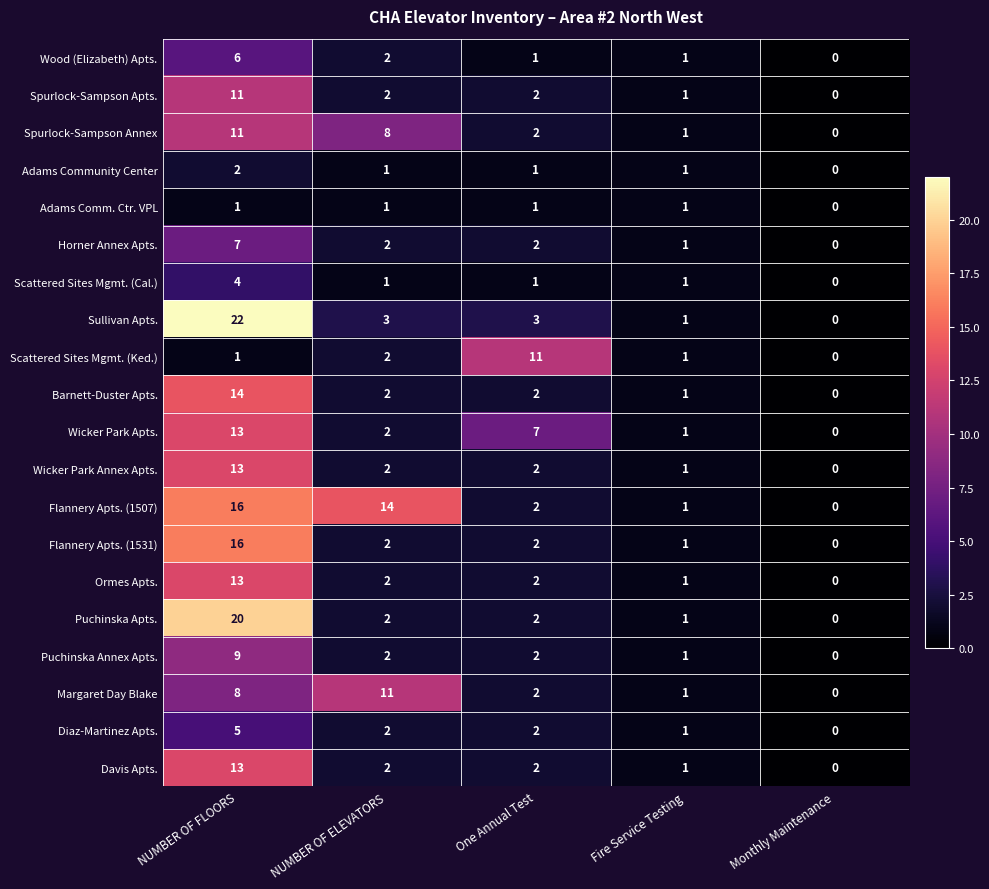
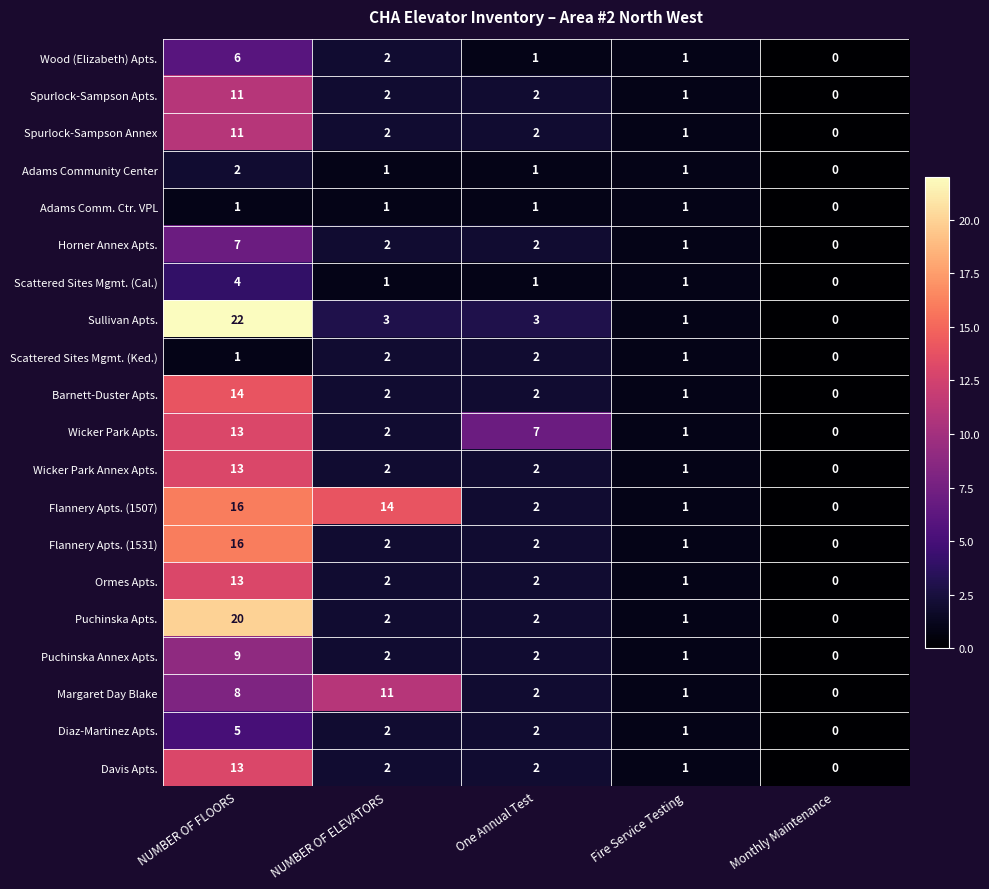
Spurlock-Sampson Annex, NUMBER OF ELEVATORS: 8 -> 2
Scattered Sites Mgmt. (Ked.), One Annual Test: 11 -> 2
